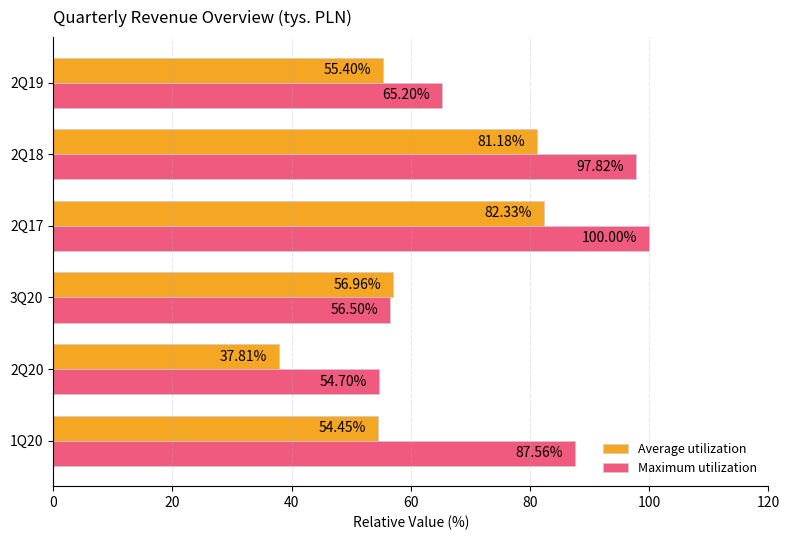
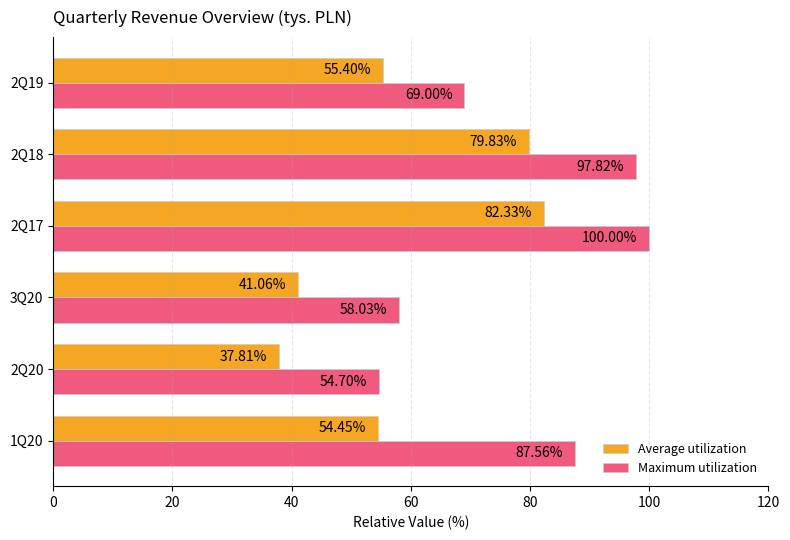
Maximum utilization, 2Q19: 65.20% -> 69.00%
Average utilization, 2Q18: 81.18% -> 79.83%
Average utilization, 3Q20: 56.96% -> 41.06%
Maximum utilization, 3Q20: 56.50% -> 58.03%
